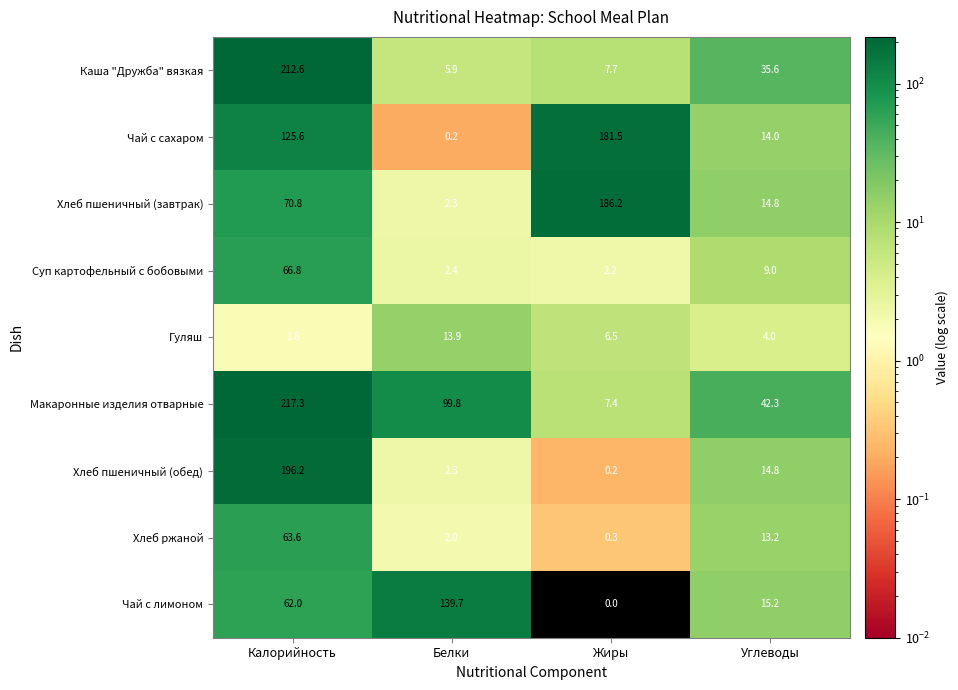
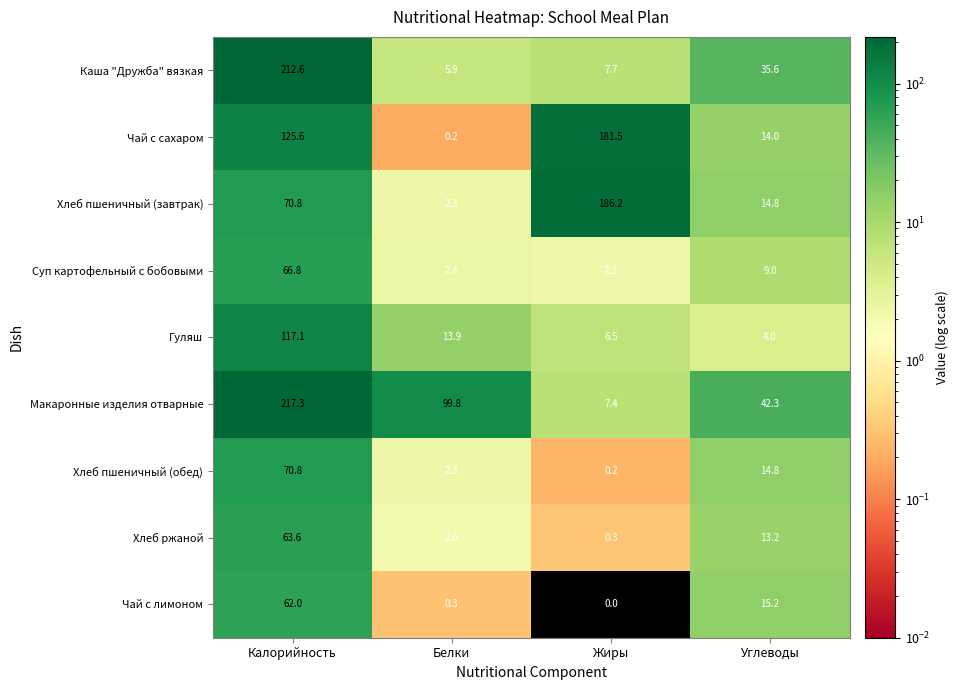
Гуляш, Калорийность: 1.8 -> 117.1
Хлеб пшеничный (обед), Калорийность: 196.2 -> 70.8
Чай с лимоном, Белки: 139.7 -> 0.3
